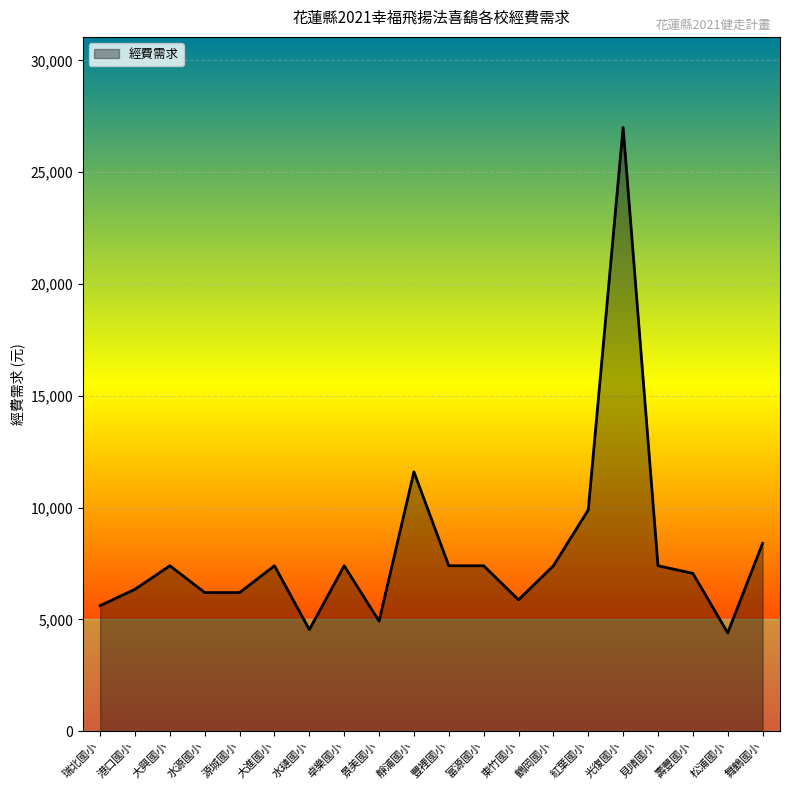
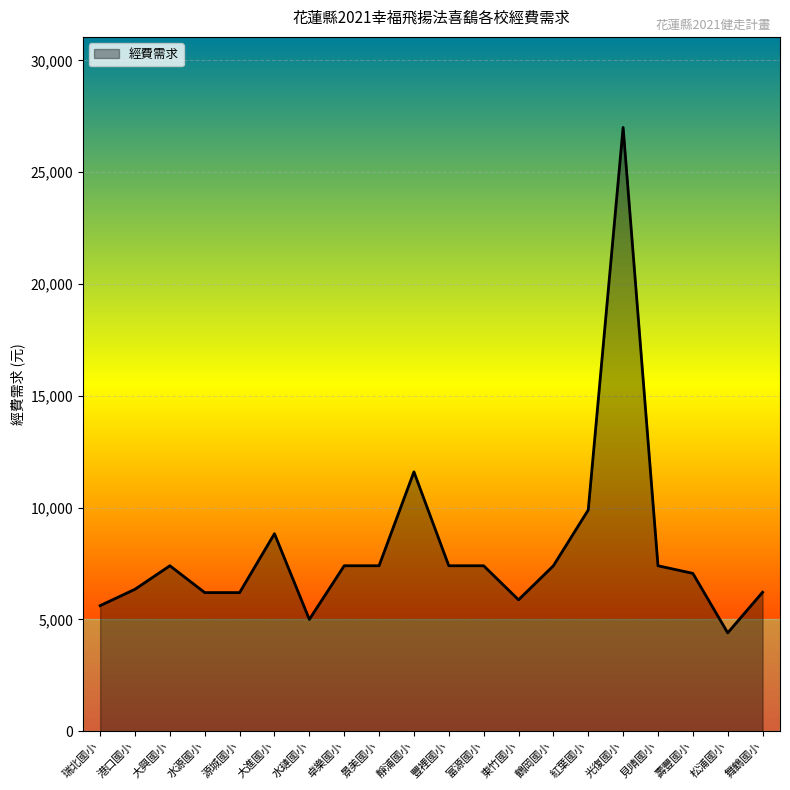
大進國小: 7,400 -> 8,800
水璉國小: 4,500 -> 5,000
景美國小: 4,900 -> 7,400
舞鶴國小: 8,400 -> 6,200
